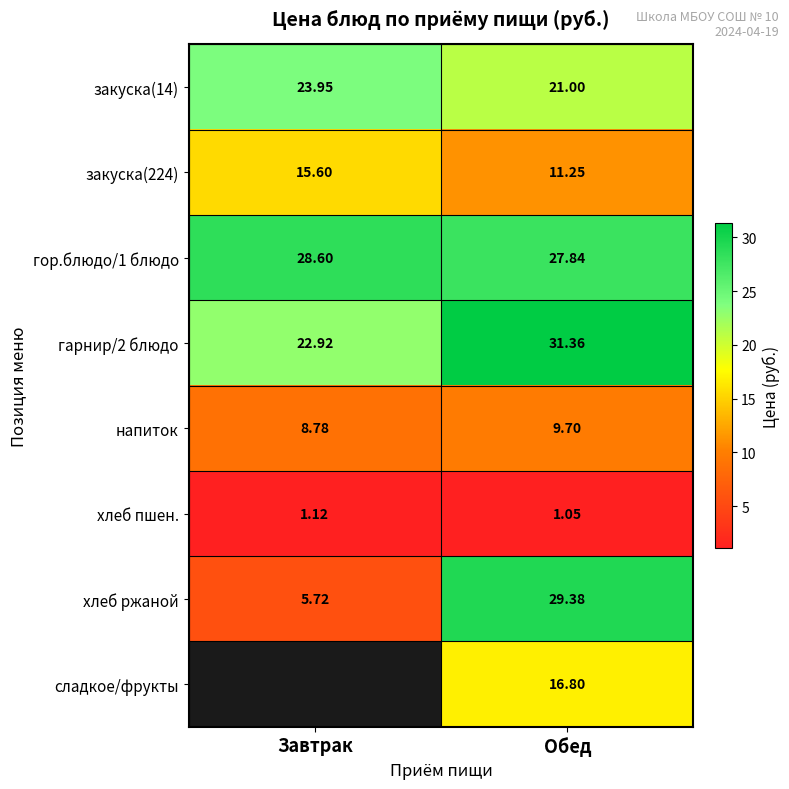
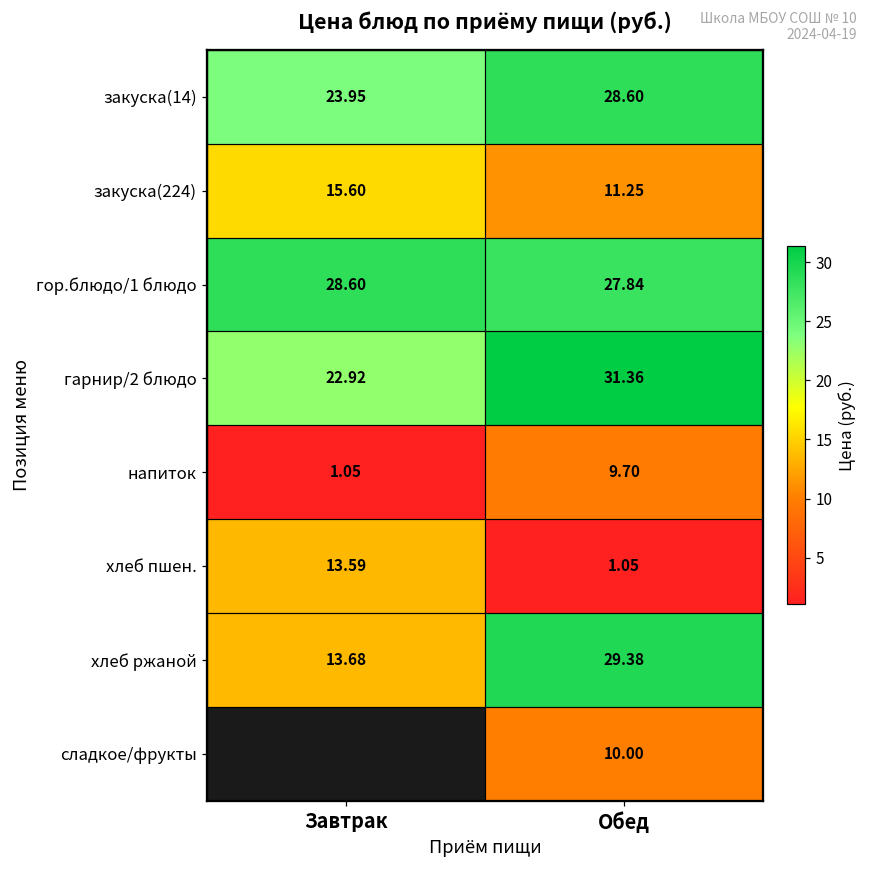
закуска(14), Обед: 21.00 -> 28.60
напиток, Завтрак: 8.78 -> 1.05
хлеб пшен., Завтрак: 1.12 -> 13.59
хлеб ржаной, Завтрак: 5.72 -> 13.68
сладкое/фрукты, Обед: 16.80 -> 10.00
